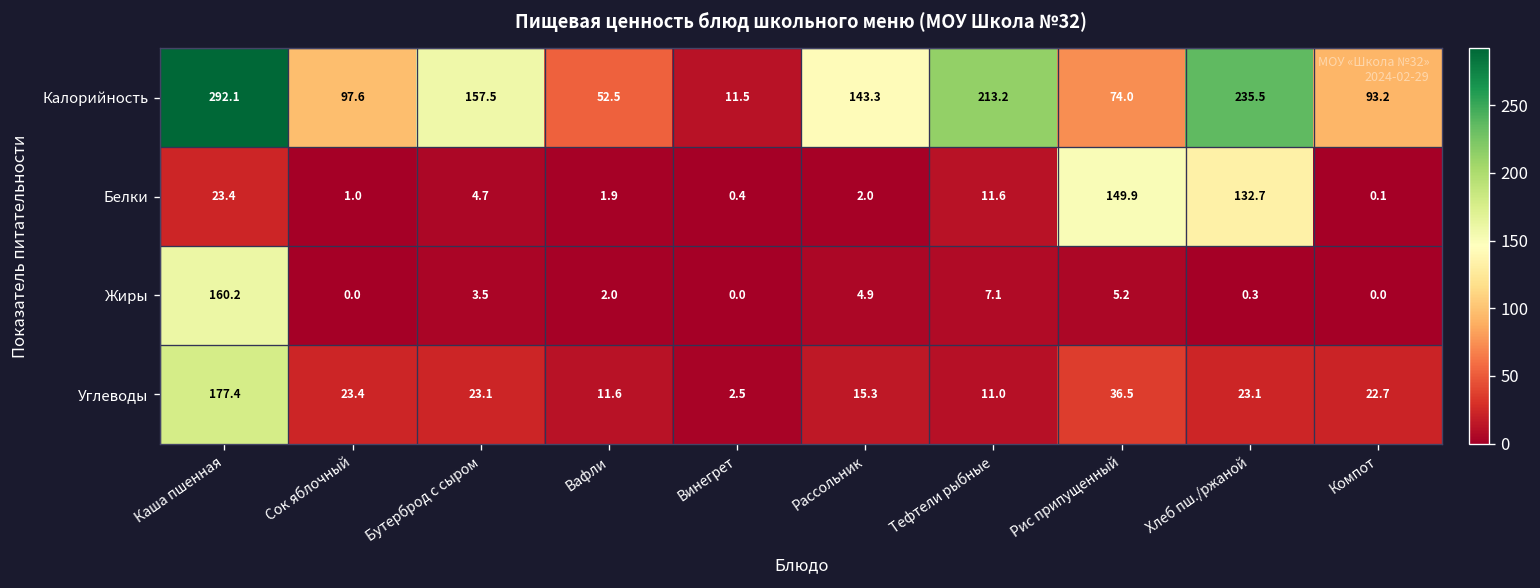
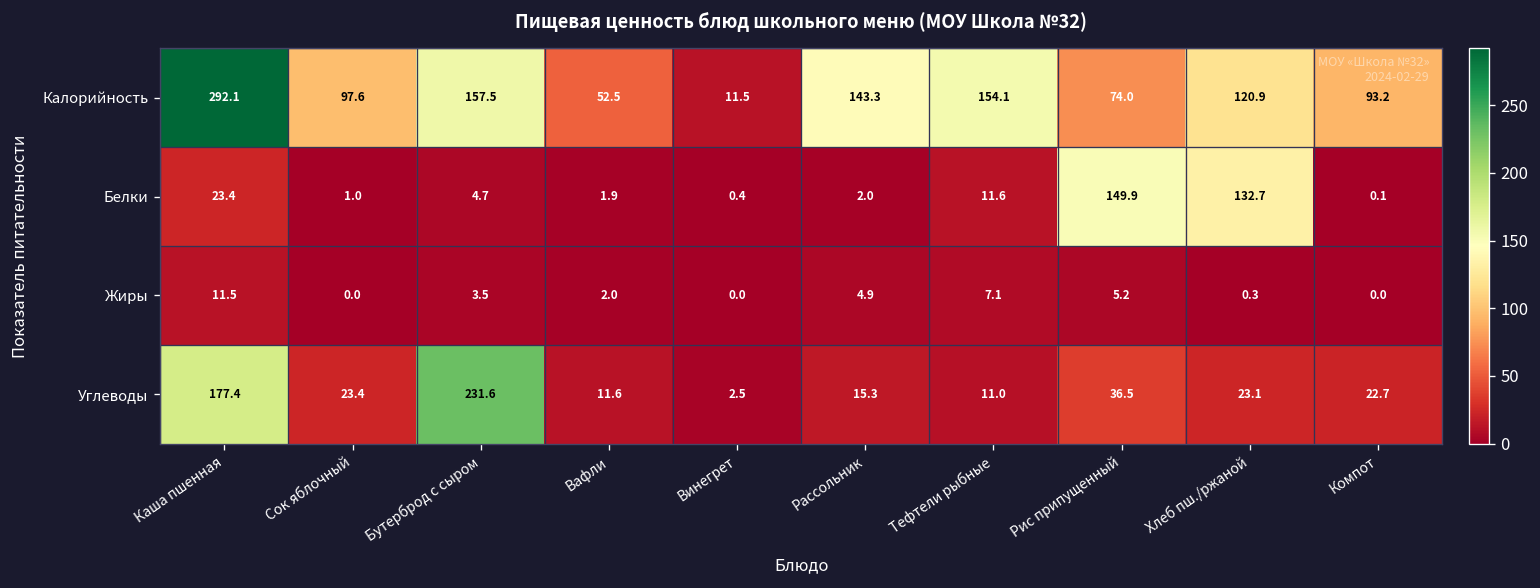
Калорийность, Тефтели рыбные: 213.2 -> 154.1
Калорийность, Хлеб пш./ржаной: 235.5 -> 120.9
Жиры, Каша пшенная: 160.2 -> 11.5
Углеводы, Бутерброд с сыром: 23.1 -> 231.6
